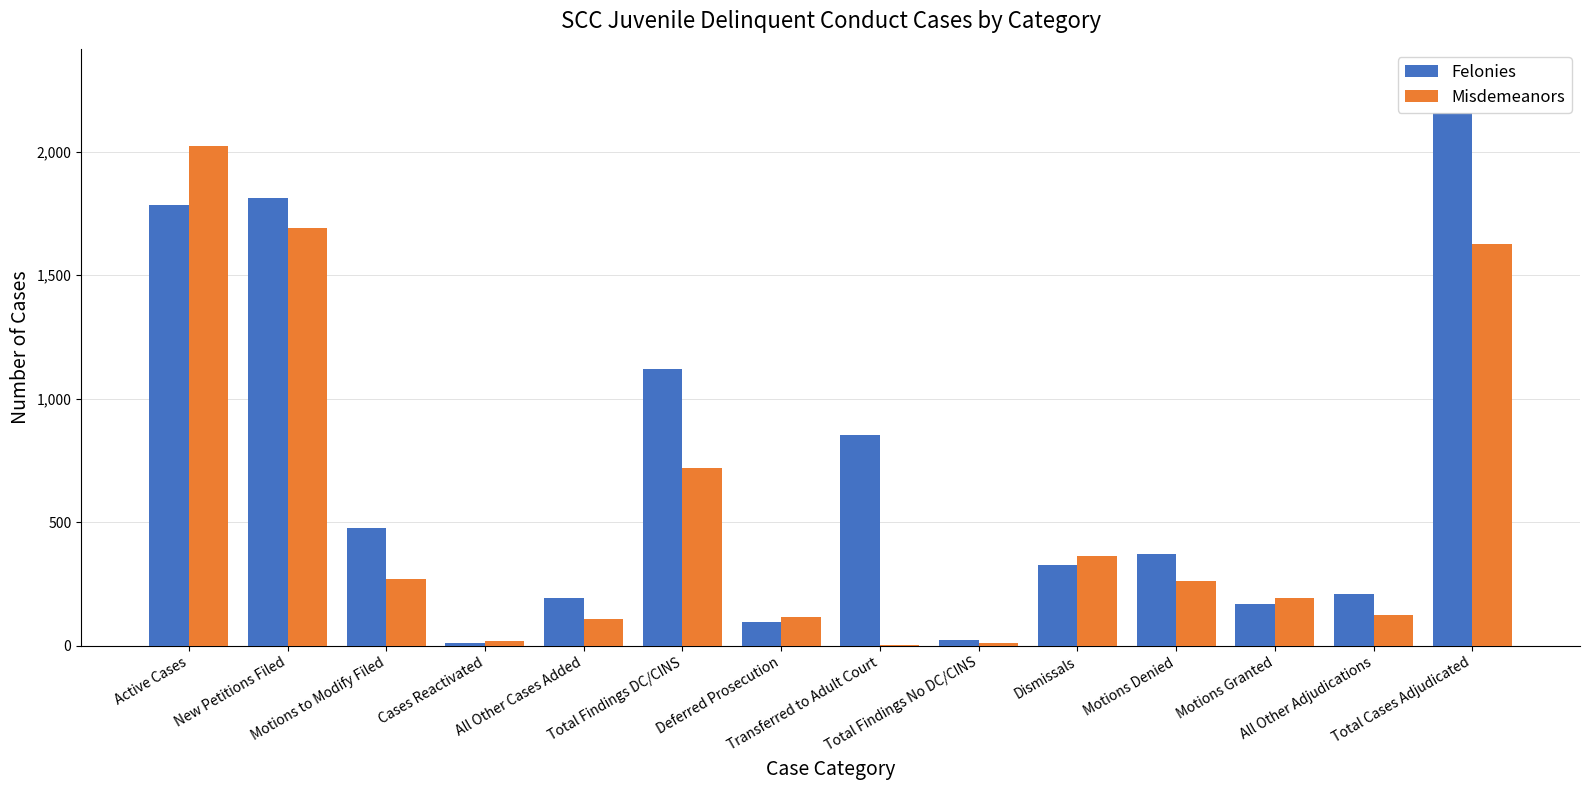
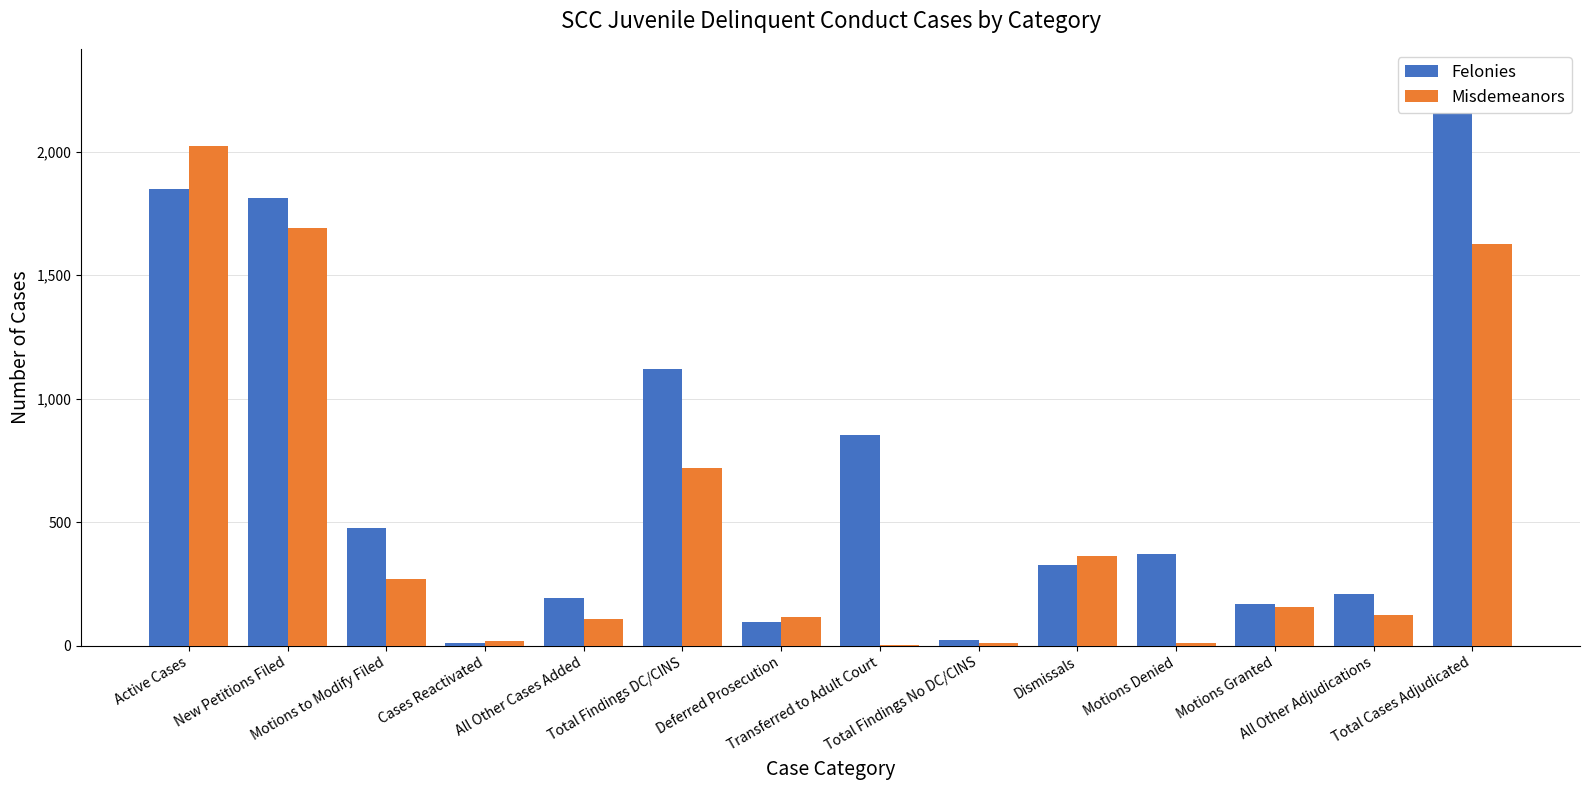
Felonies, Active Cases: 1,780 -> 1,850
Misdemeanors, Motions Denied: 260 -> 10
Misdemeanors, Motions Granted: 190 -> 160
